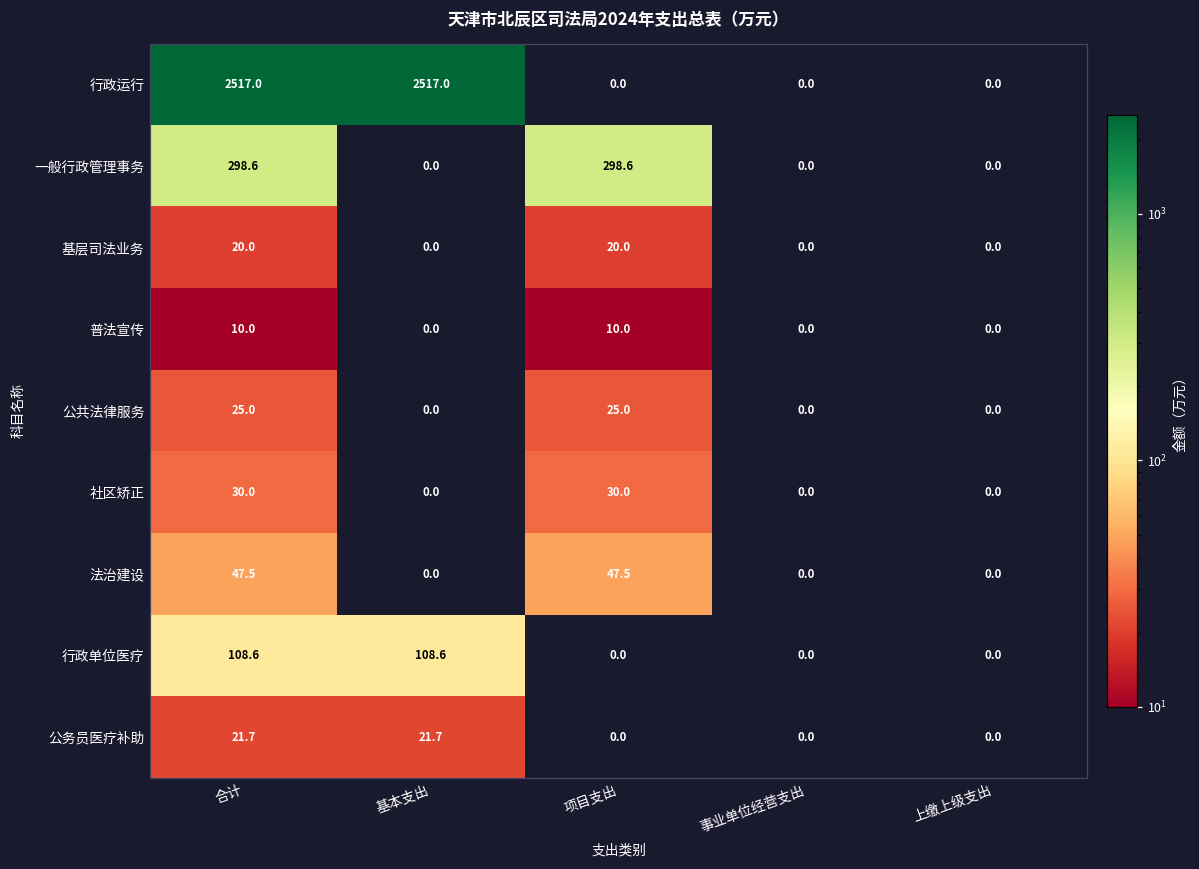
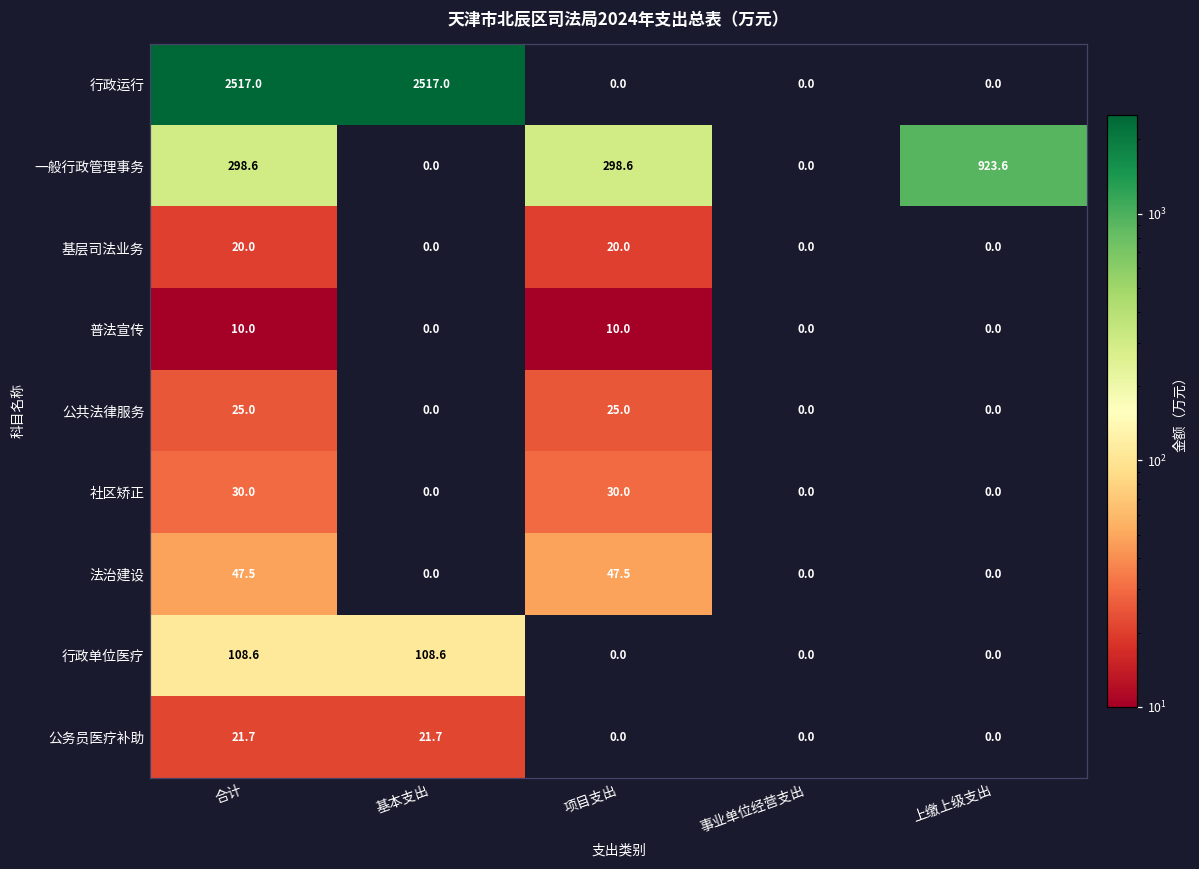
一般行政管理事务, 上缴上级支出: 0.0 -> 923.6
